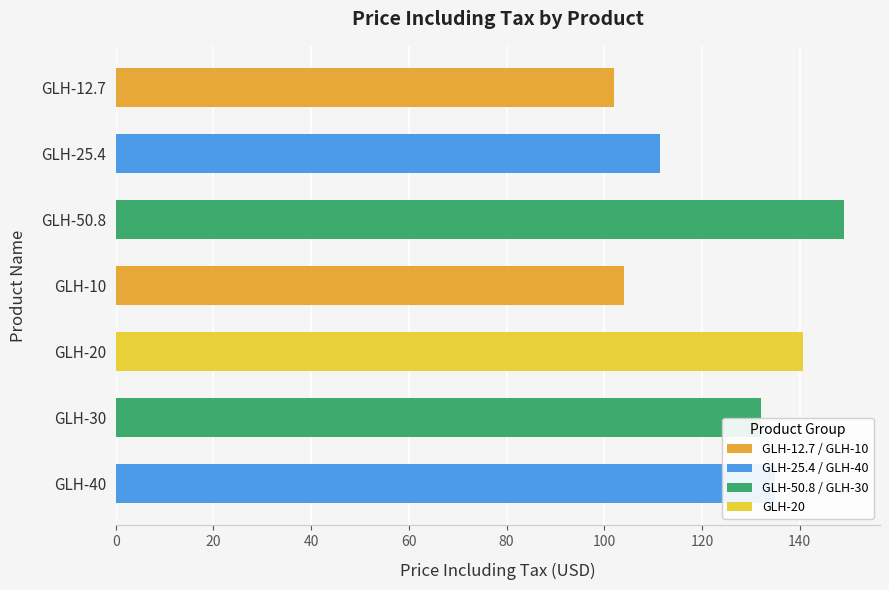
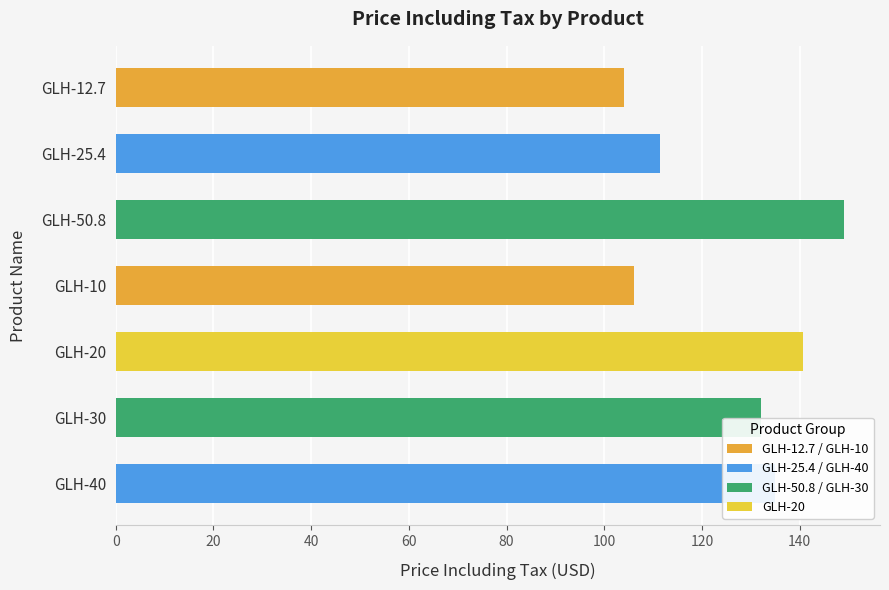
GLH-12.7: 102 -> 104
GLH-10: 104 -> 106
